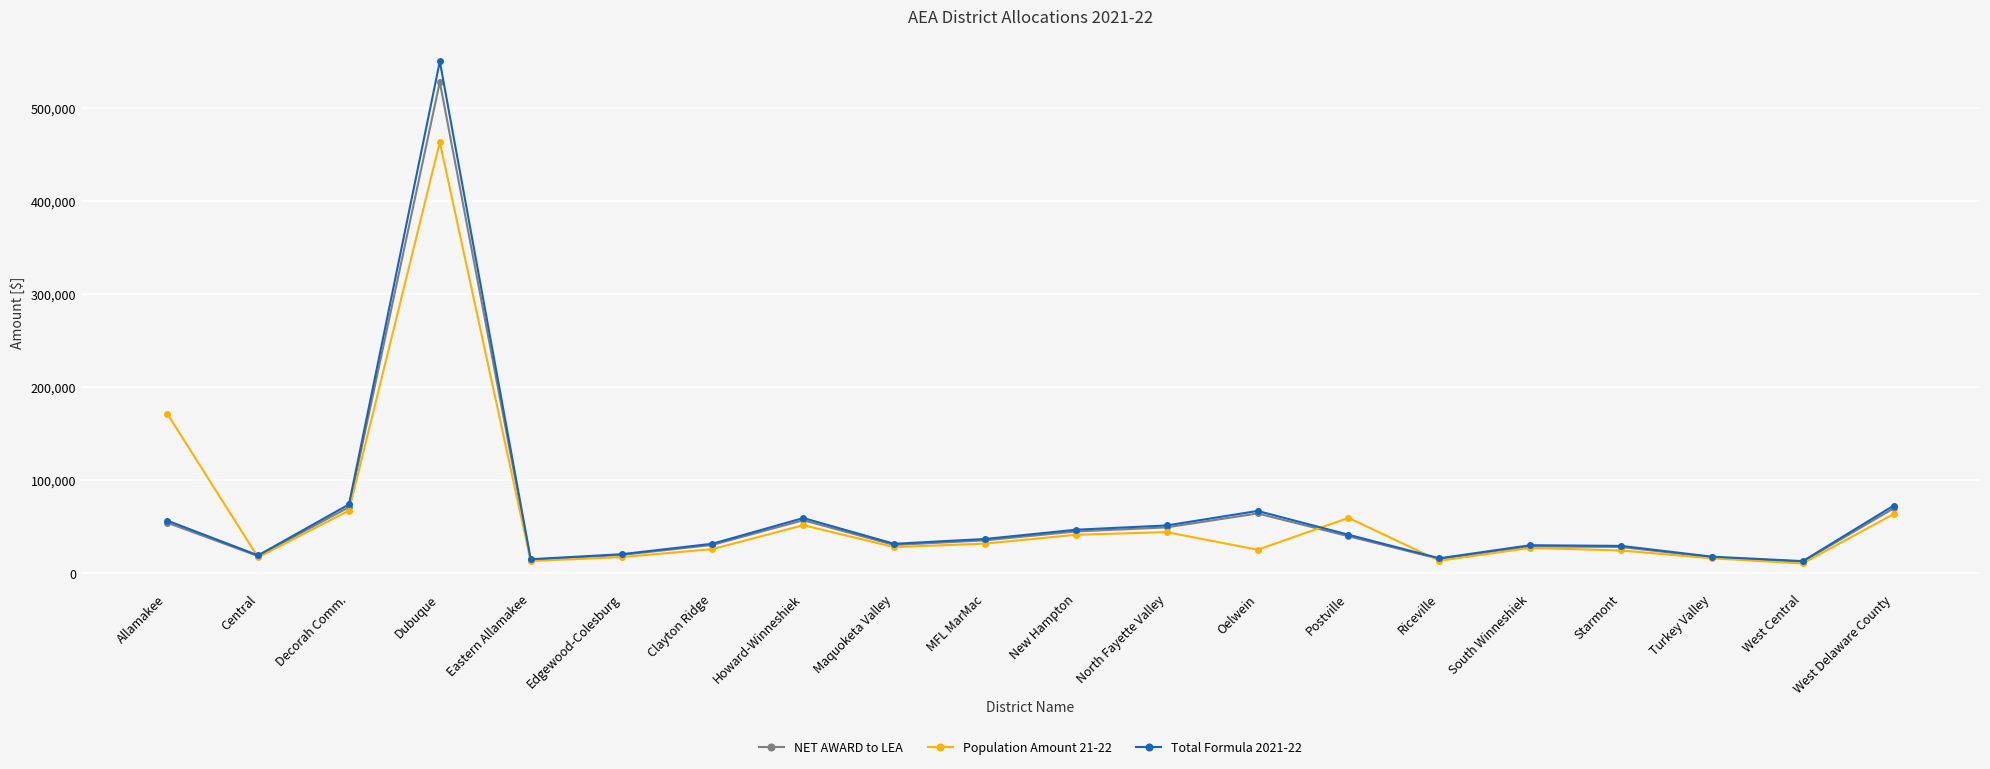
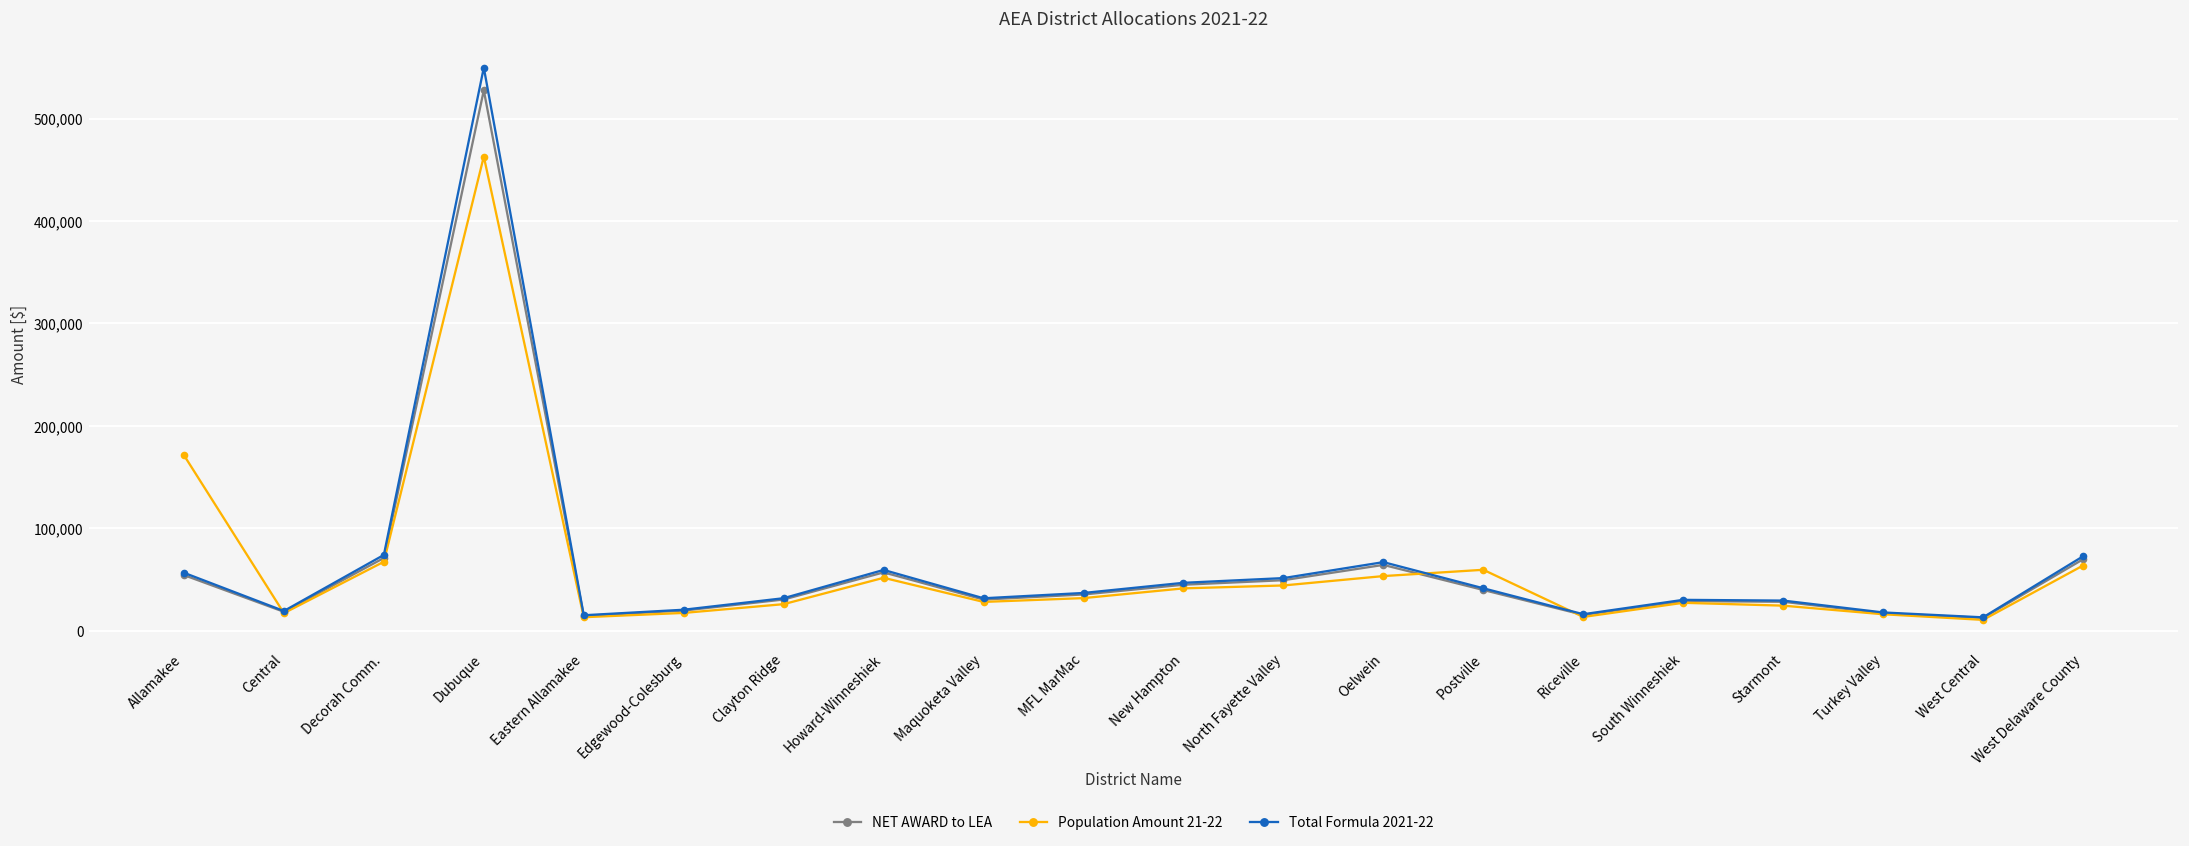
Population Amount 21-22, Oelwein: 30,000 -> 50,000
